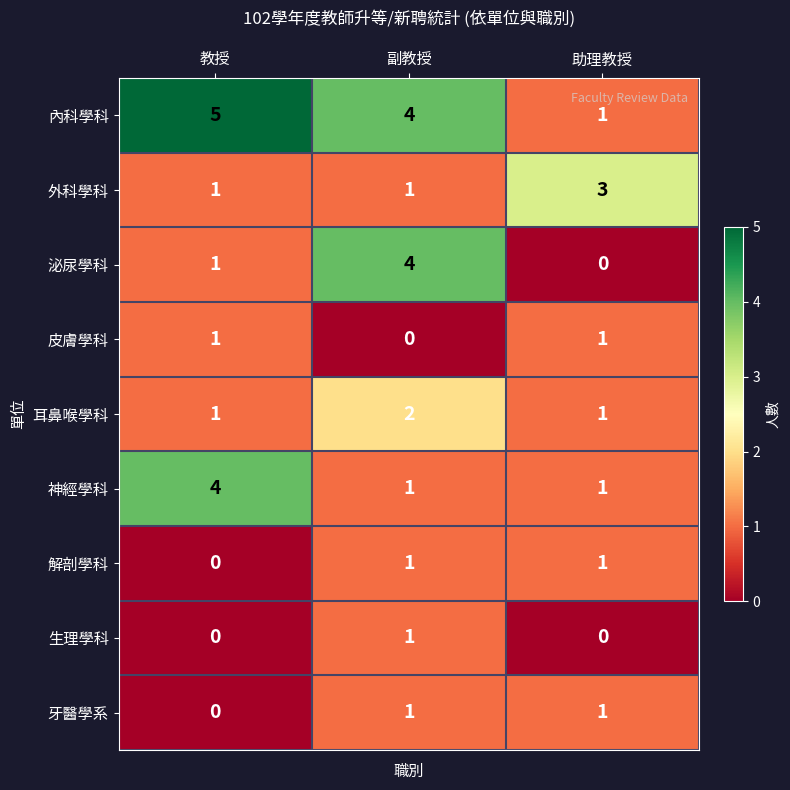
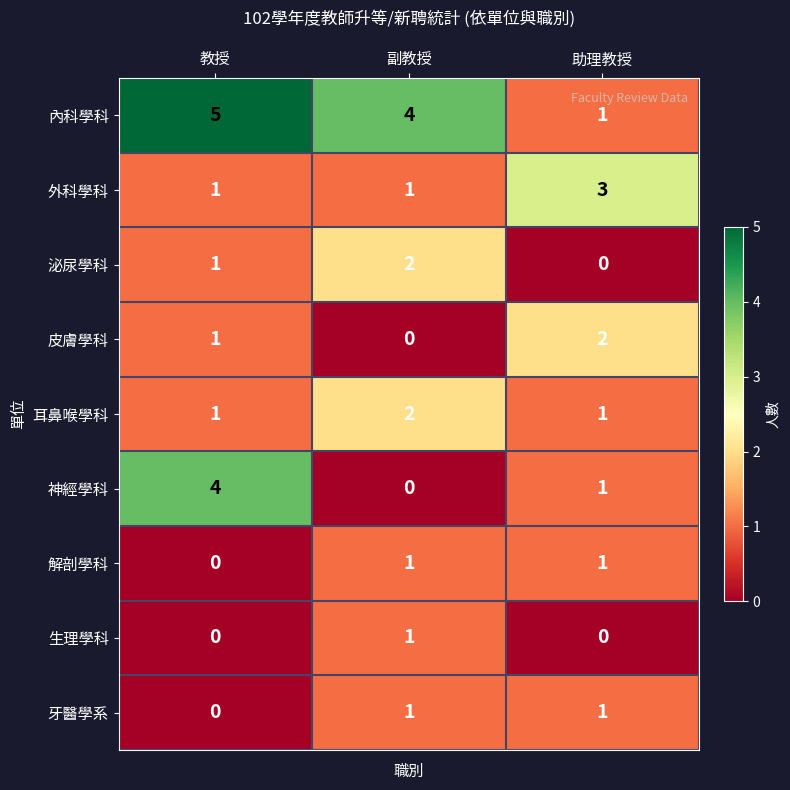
泌尿學科, 副教授: 4 -> 2
皮膚學科, 助理教授: 1 -> 2
神經學科, 副教授: 1 -> 0
